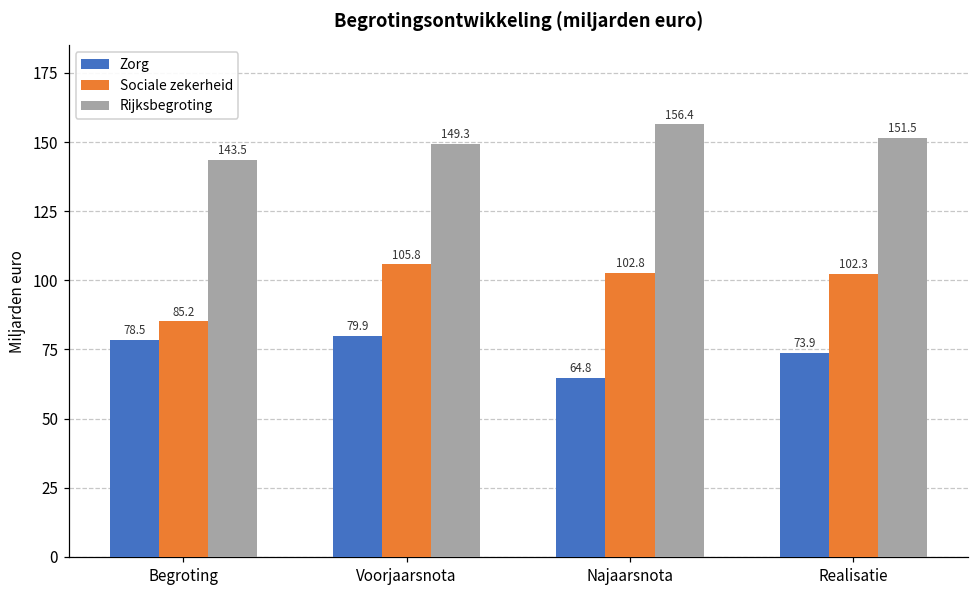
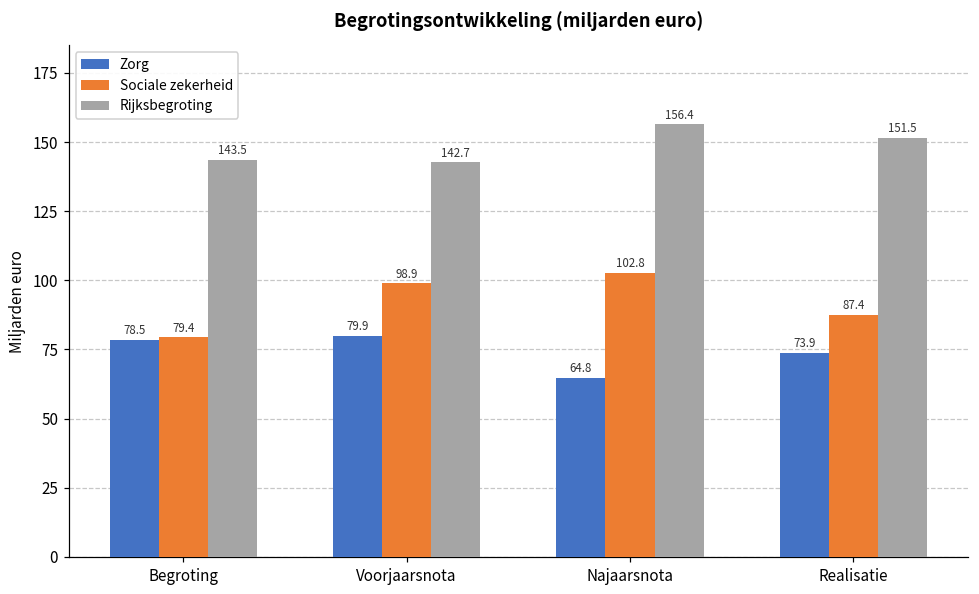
Sociale zekerheid, Begroting: 85.2 -> 79.4
Sociale zekerheid, Voorjaarsnota: 105.8 -> 98.9
Rijksbegroting, Voorjaarsnota: 149.3 -> 142.7
Sociale zekerheid, Realisatie: 102.3 -> 87.4
